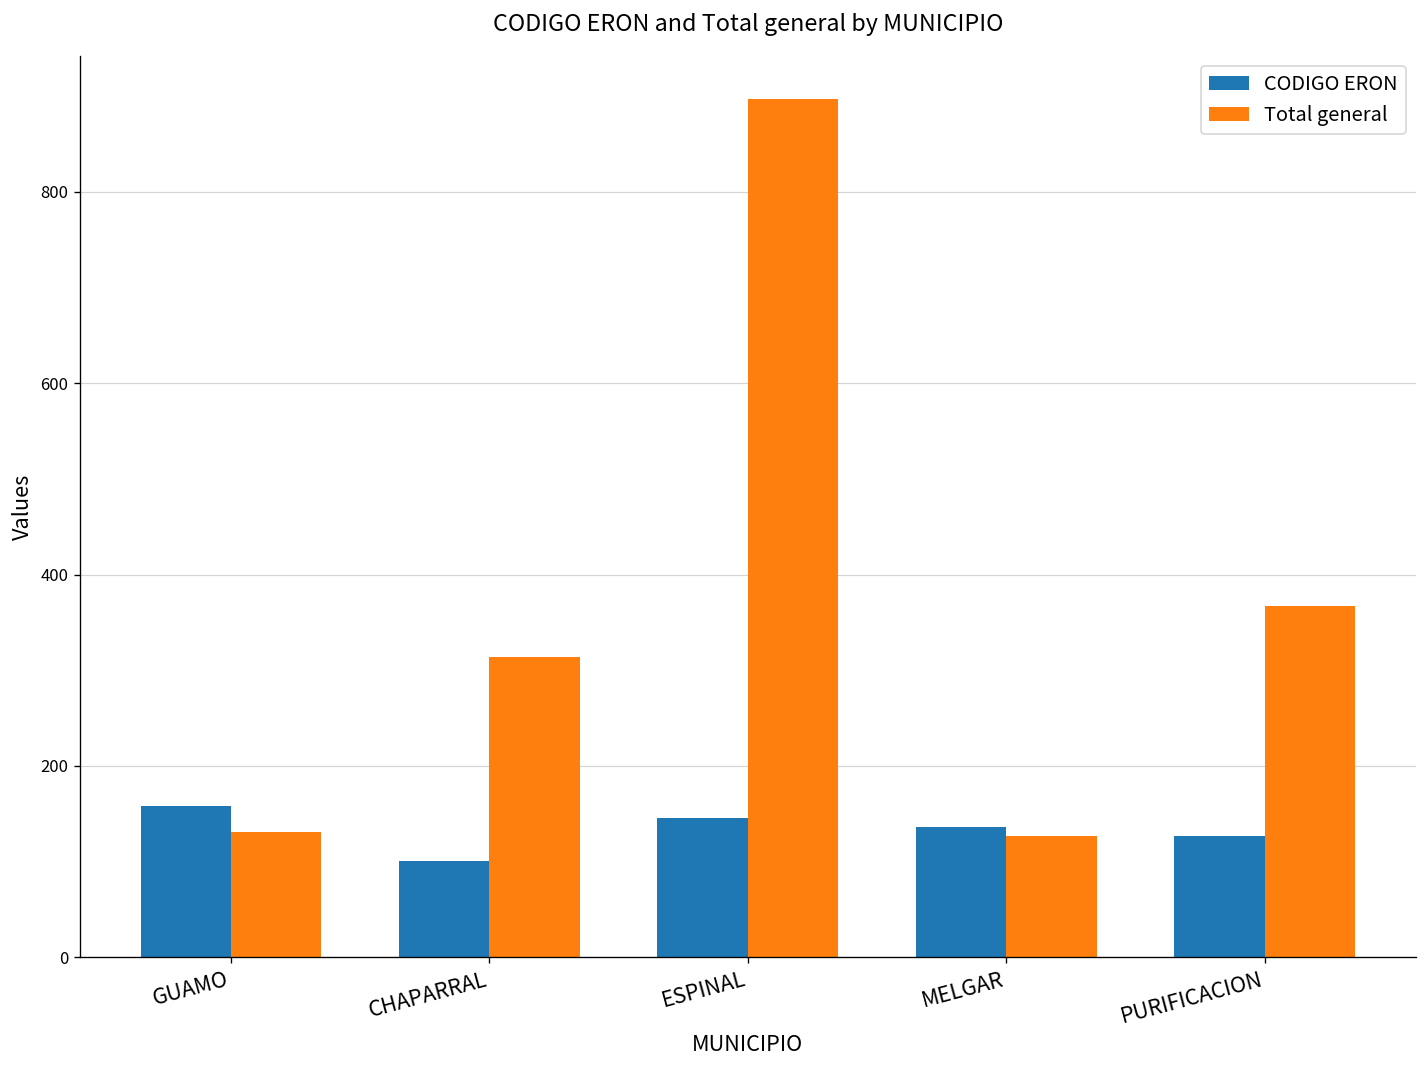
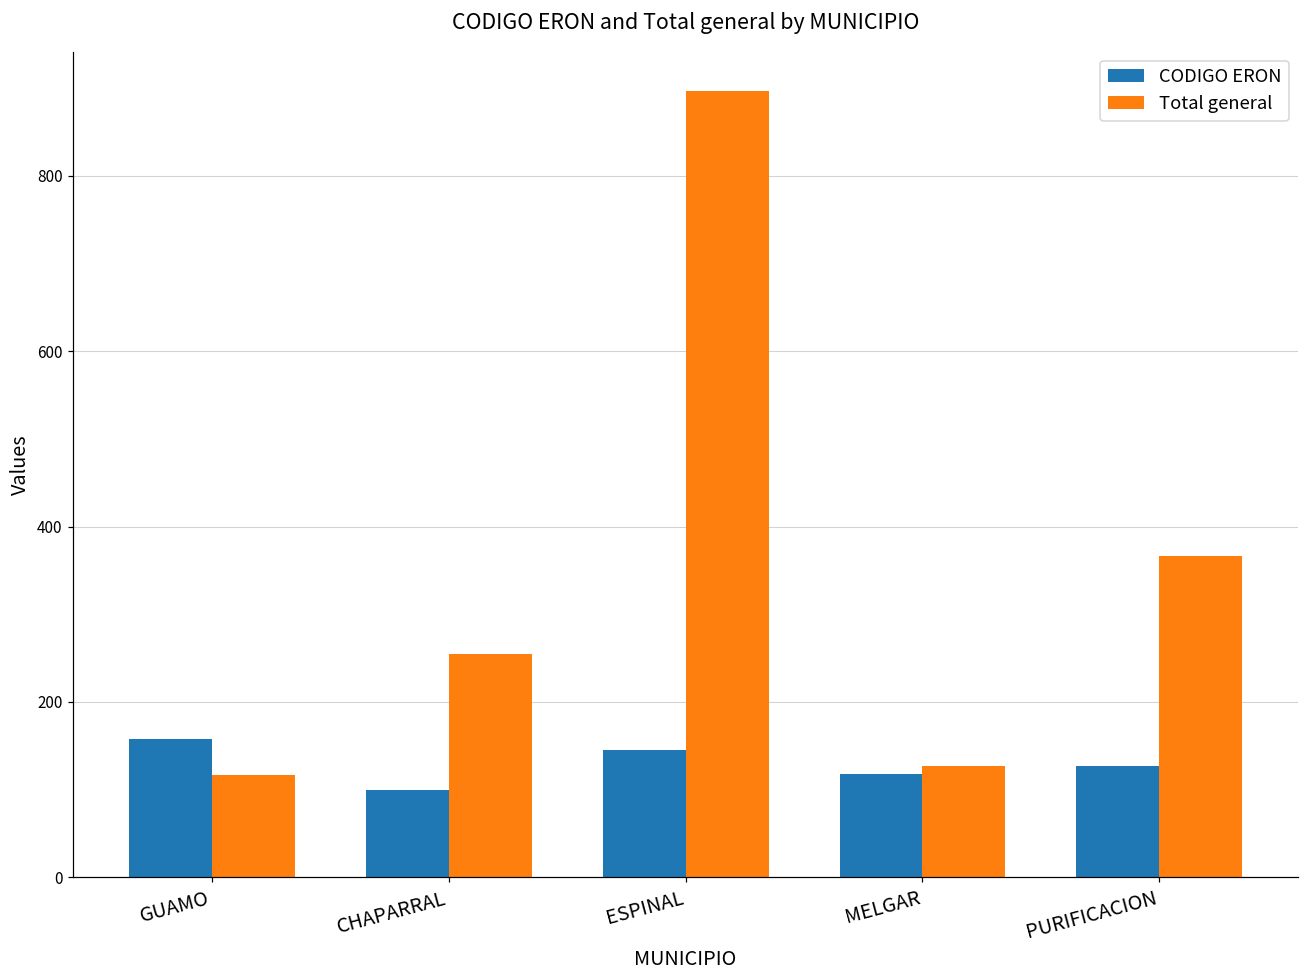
Total general, GUAMO: 130 -> 120
Total general, CHAPARRAL: 310 -> 260
CODIGO ERON, MELGAR: 140 -> 120
